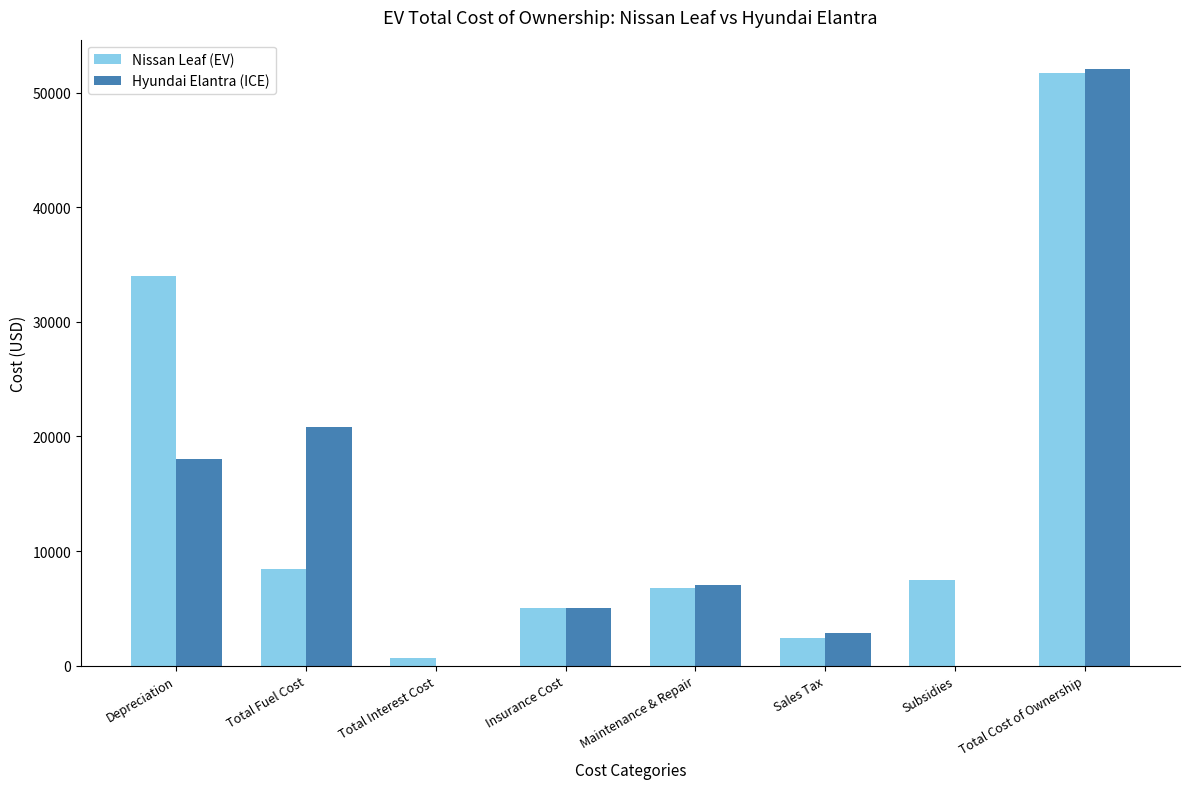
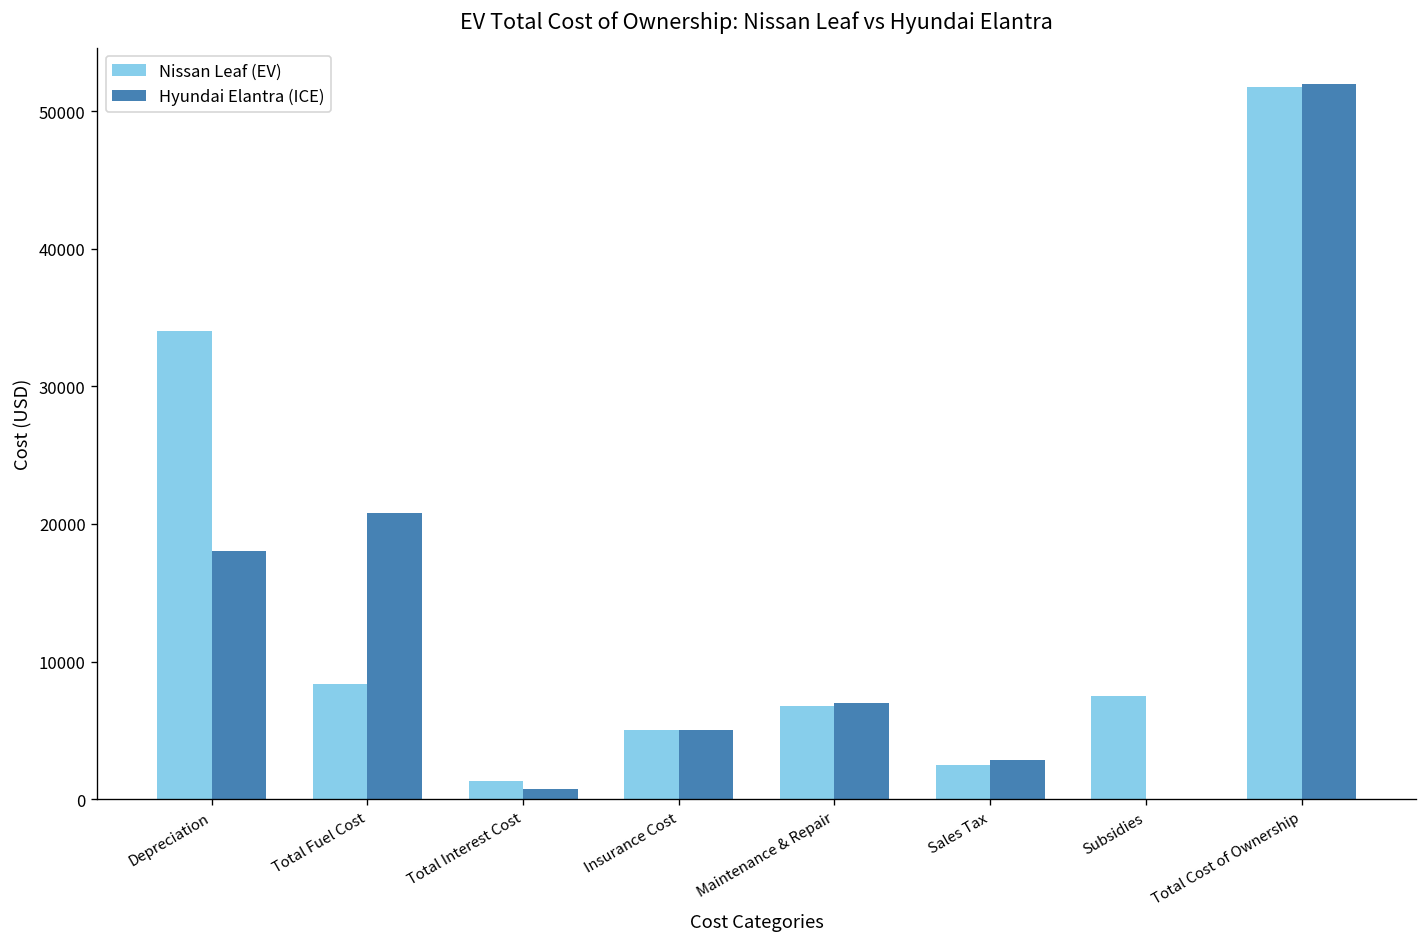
Nissan Leaf (EV), Total Interest Cost: 600 -> 1300
Hyundai Elantra (ICE), Total Interest Cost: 0 -> 700
